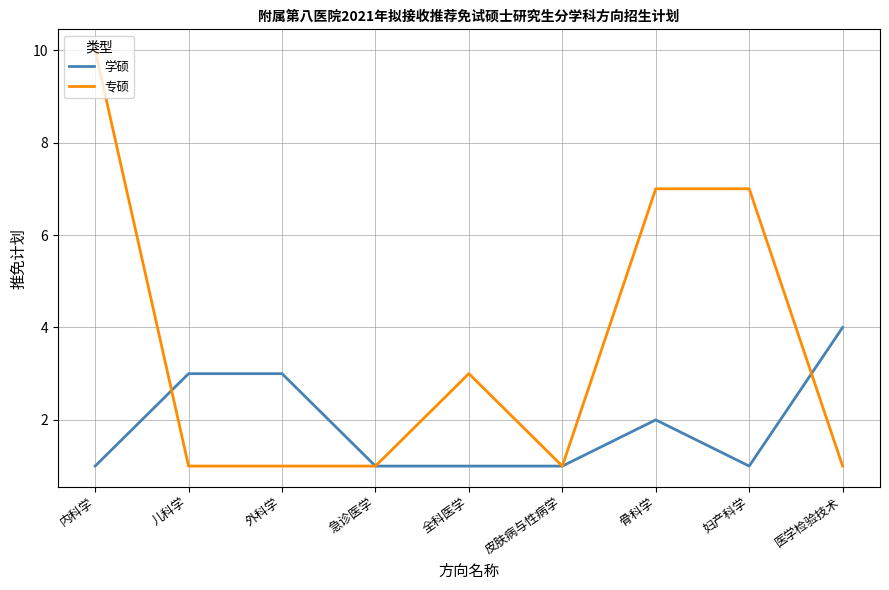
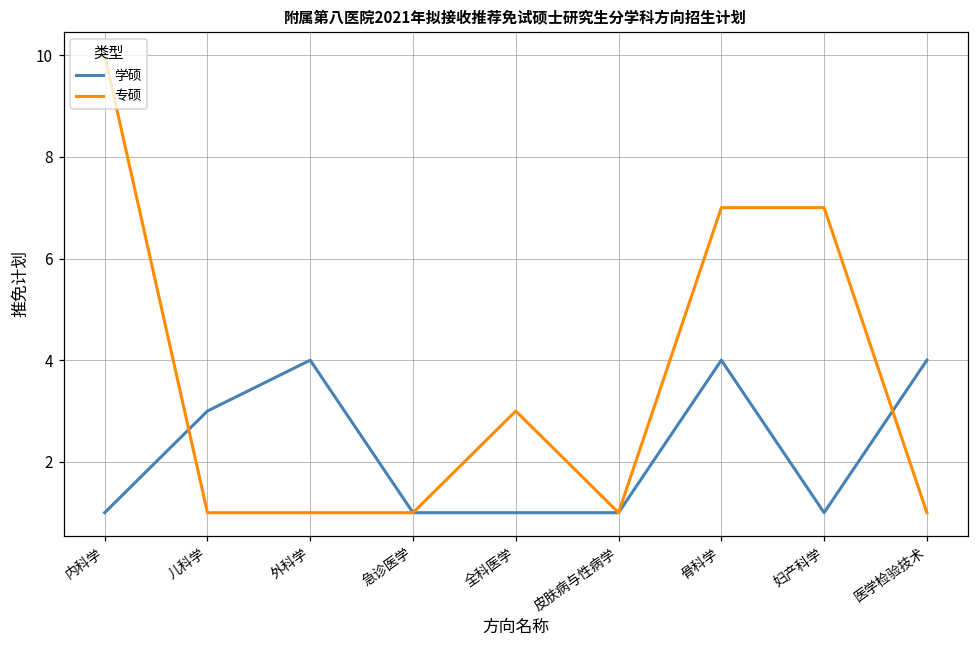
学硕, 外科学: 3 -> 4
学硕, 骨科学: 2 -> 4
